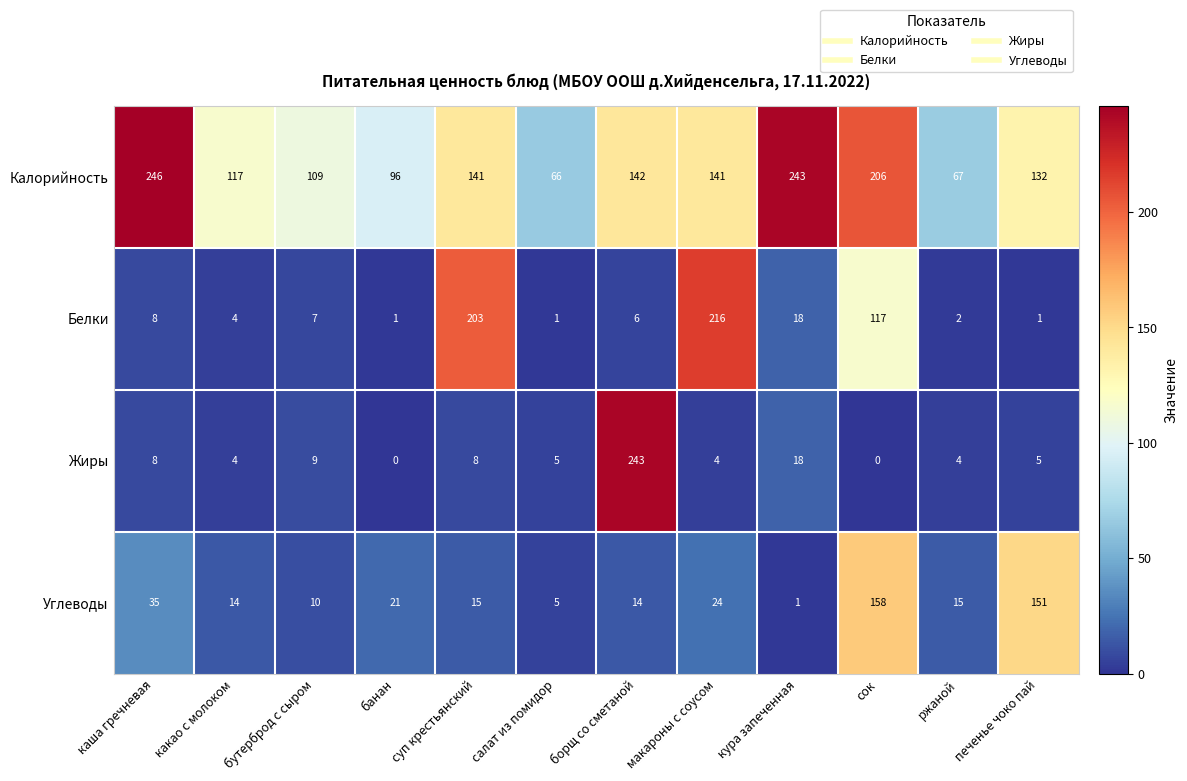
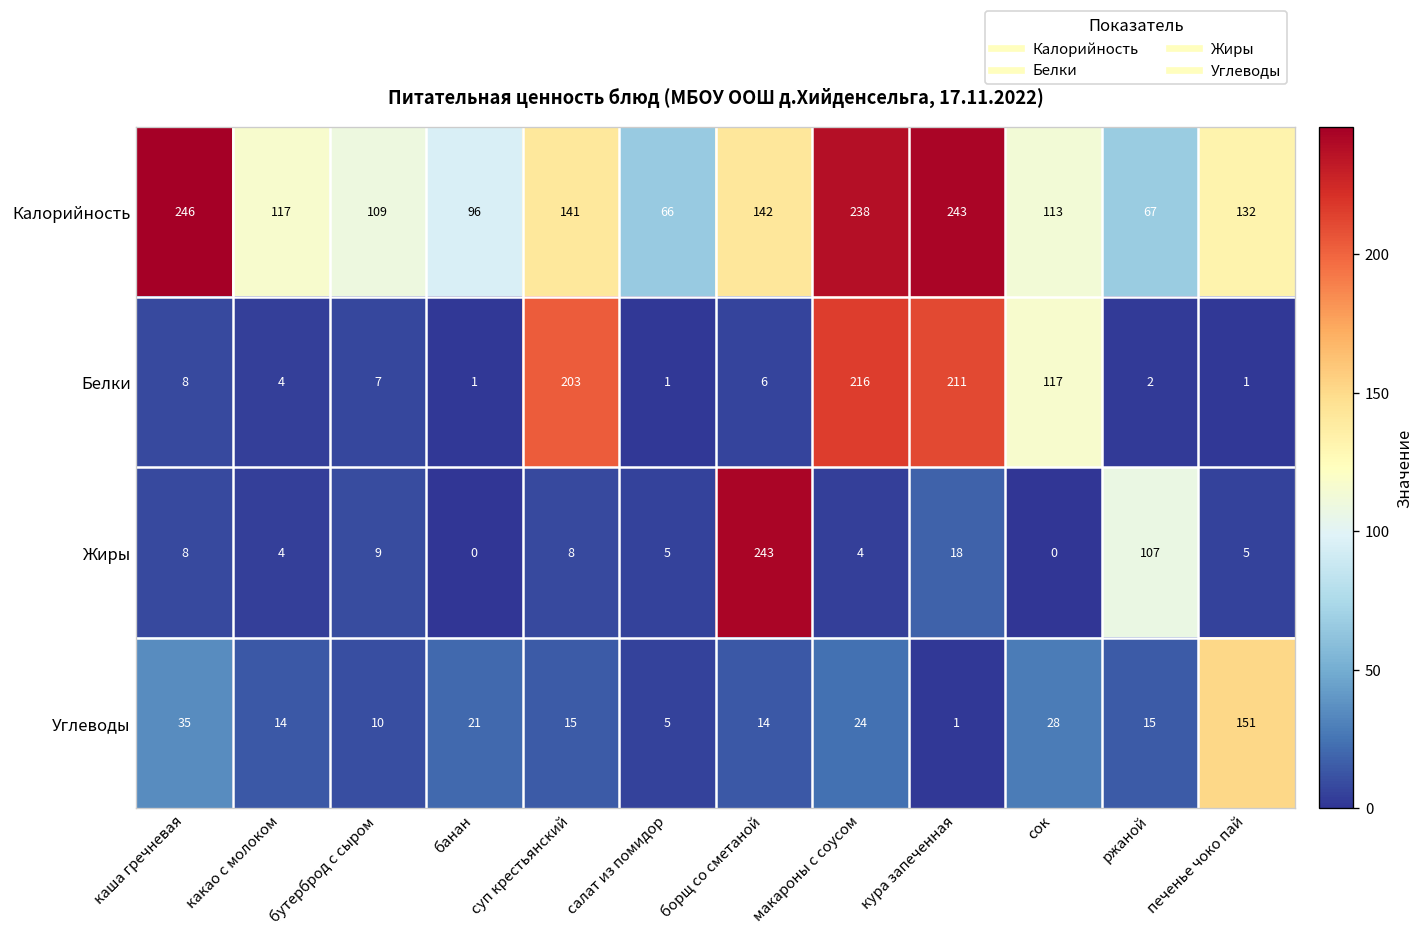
Калорийность, макароны с соусом: 141 -> 238
Калорийность, сок: 206 -> 113
Белки, кура запеченная: 18 -> 211
Жиры, ржаной: 4 -> 107
Углеводы, сок: 158 -> 28
